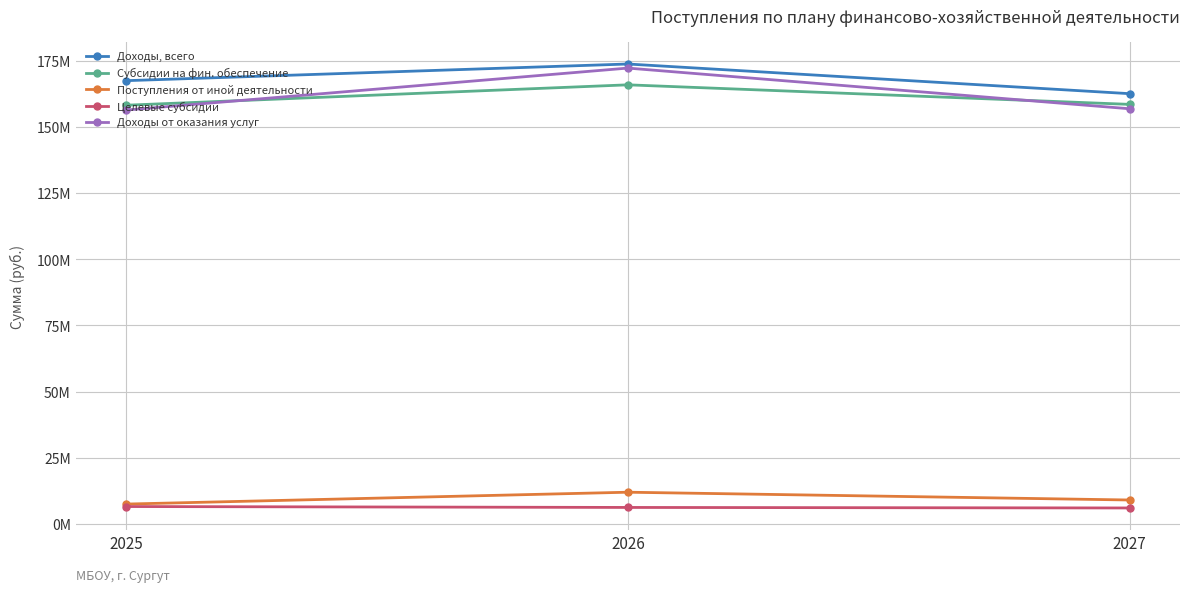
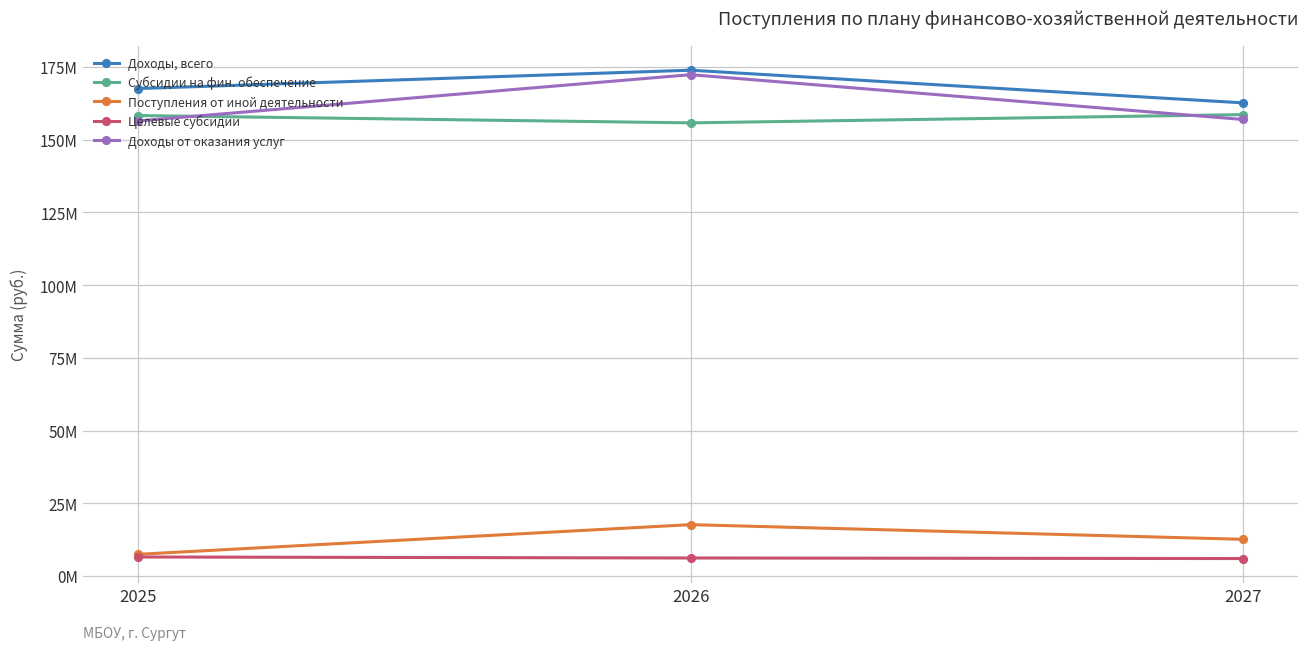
Субсидии на фин. обеспечение, 2026: 166000000 -> 156000000
Поступления от иной деятельности, 2026: 12000000 -> 18000000
Поступления от иной деятельности, 2027: 9000000 -> 13000000
